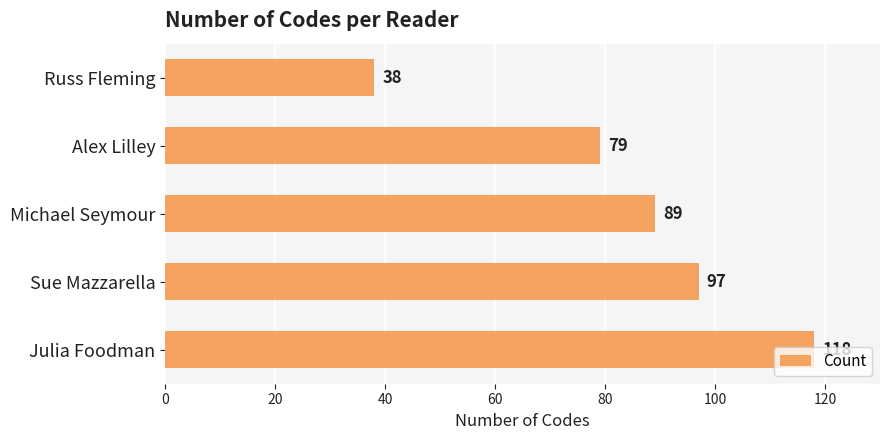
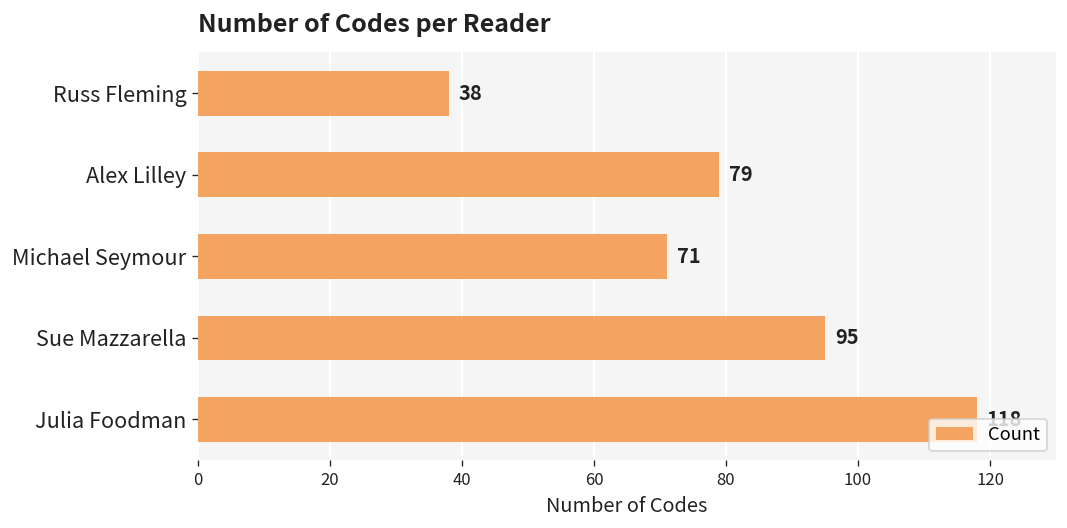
Michael Seymour: 89 -> 71
Sue Mazzarella: 97 -> 95
